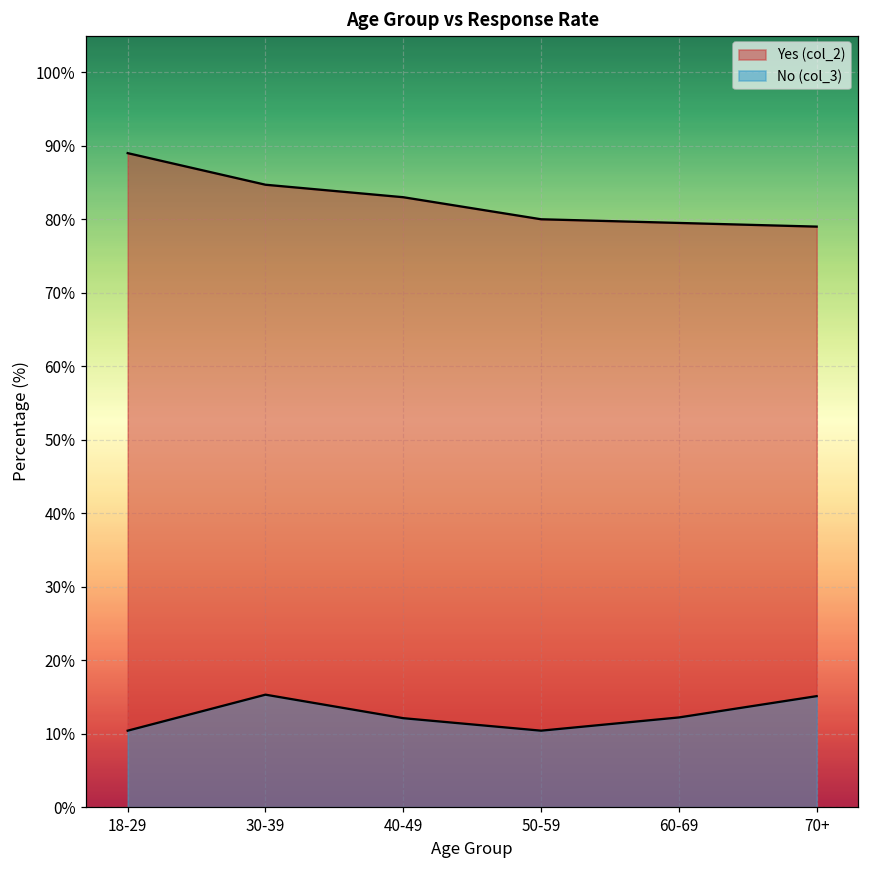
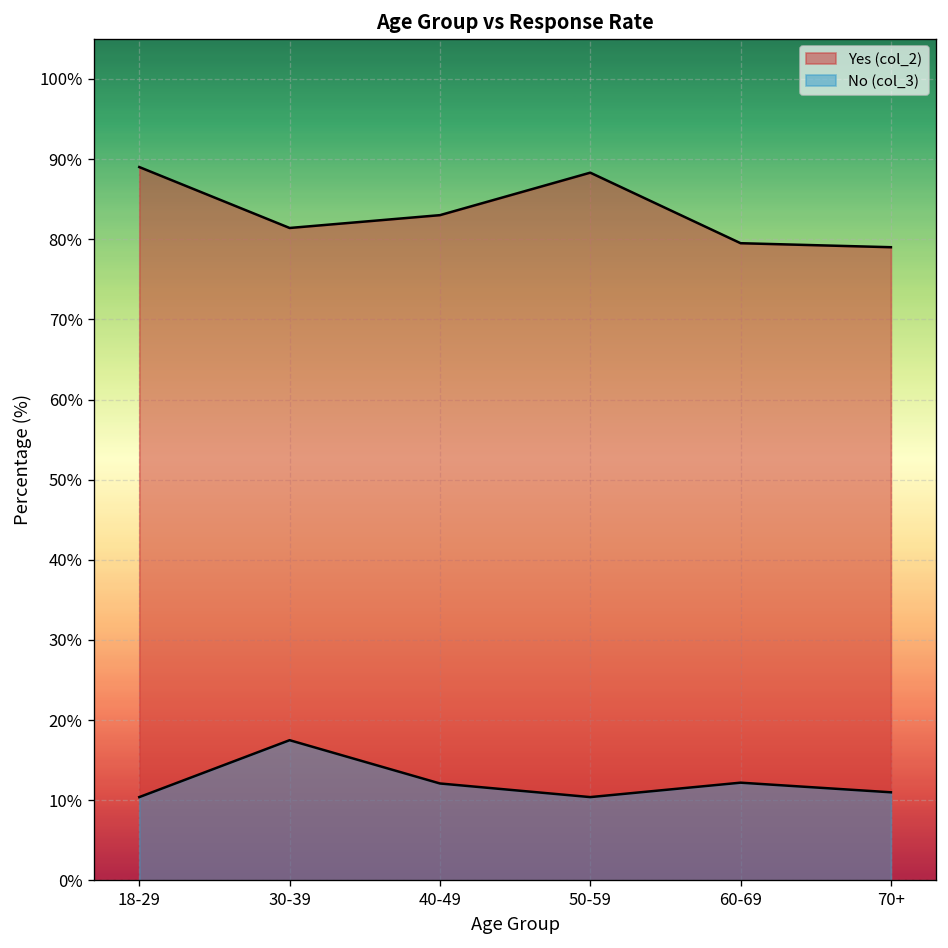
Yes (col_2), 30-39: 85% -> 81%
No (col_3), 30-39: 15% -> 18%
Yes (col_2), 50-59: 80% -> 88%
No (col_3), 70+: 15% -> 11%
